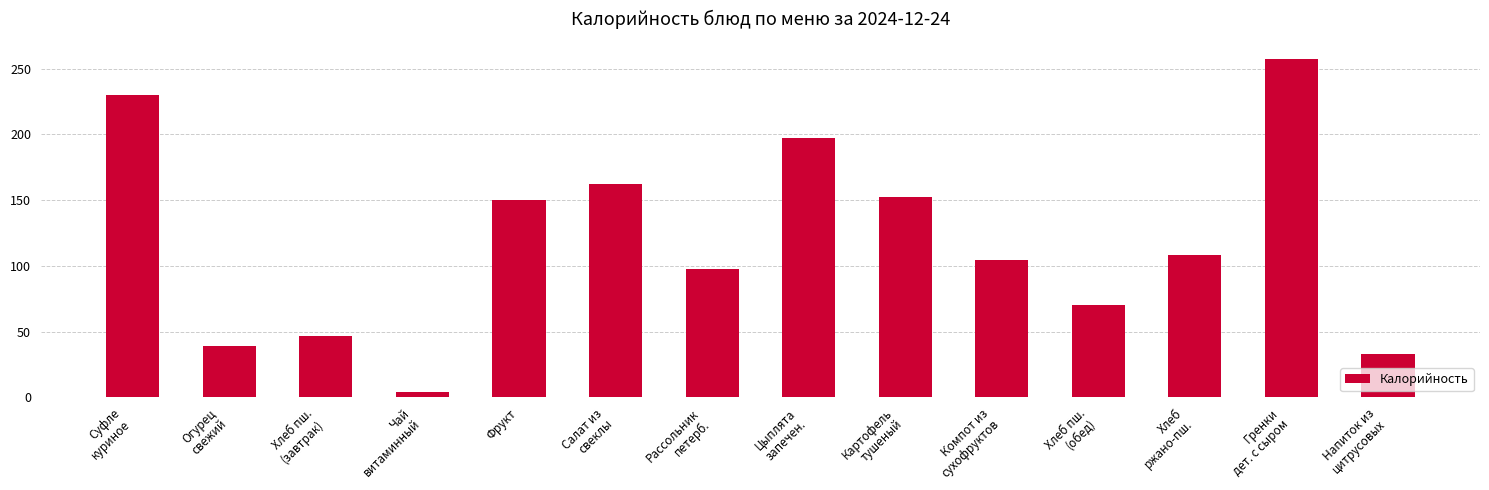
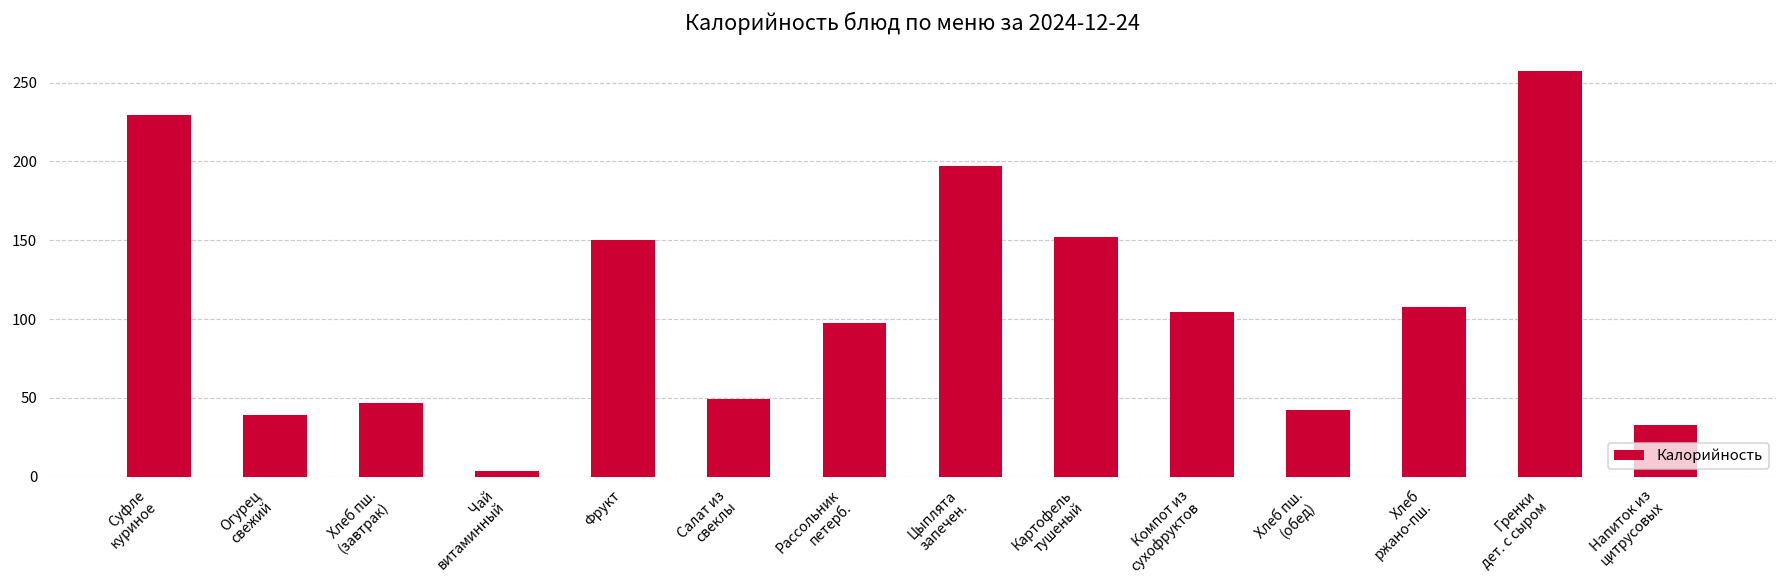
Салат из свеклы: 162 -> 50
Хлеб пш. (обед): 70 -> 42
